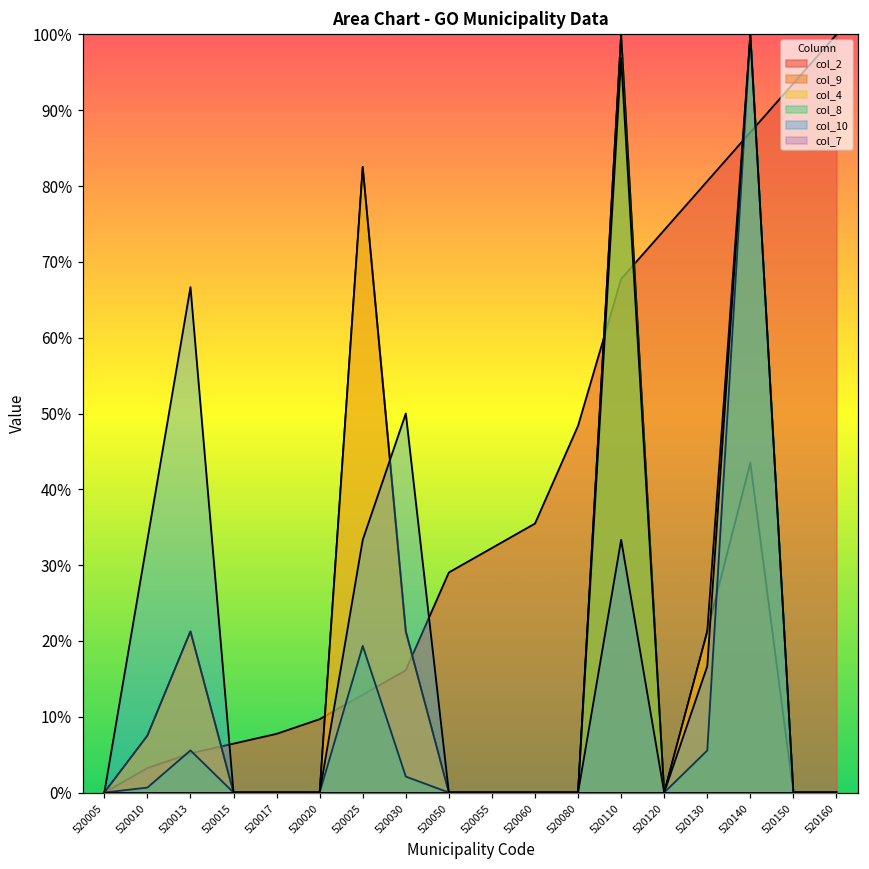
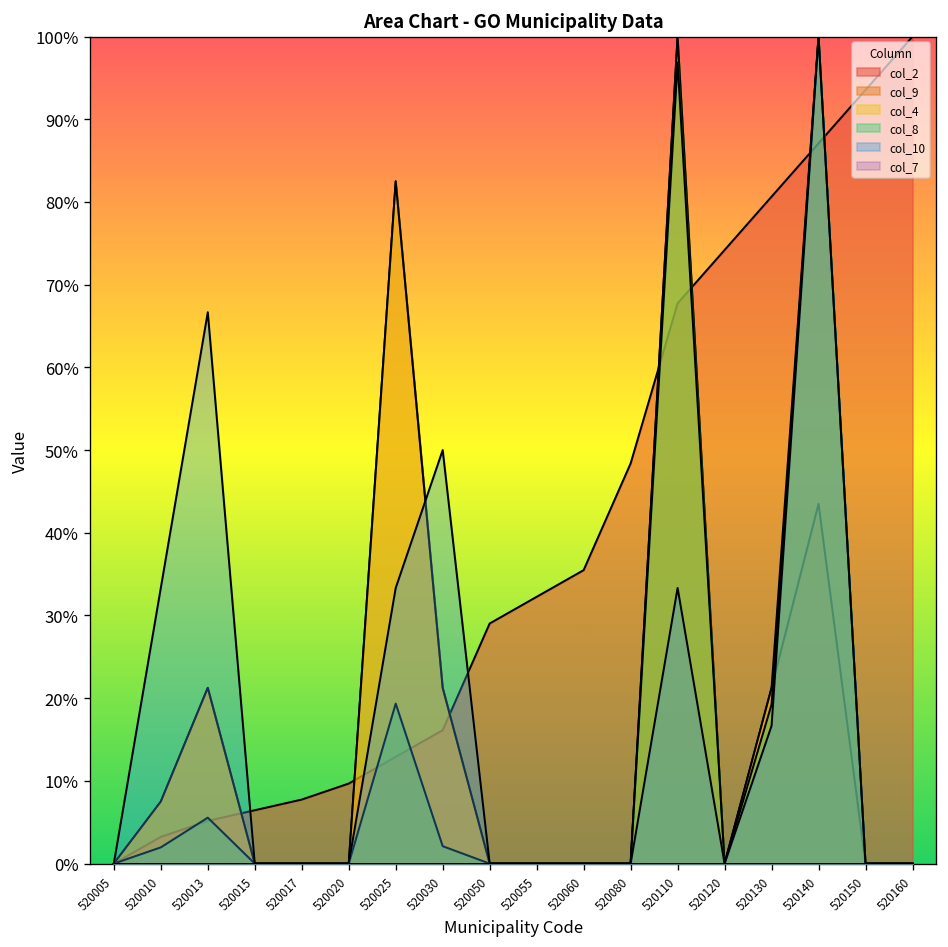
col_8, 520010: 1% -> 2%
col_8, 520130: 6% -> 19%
